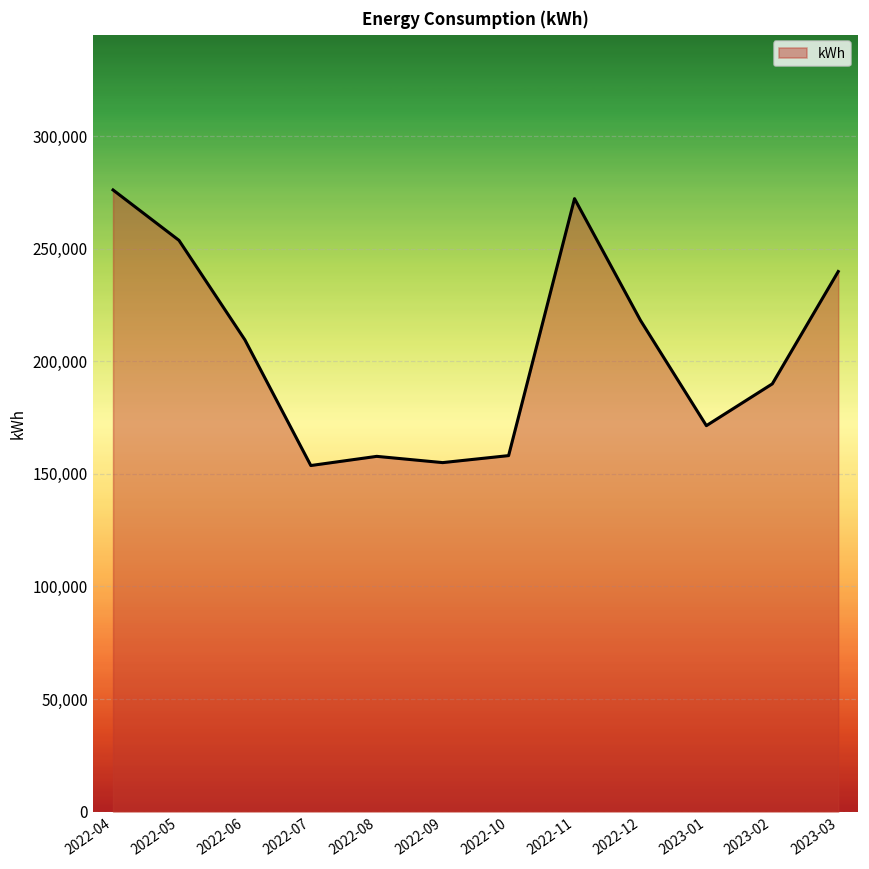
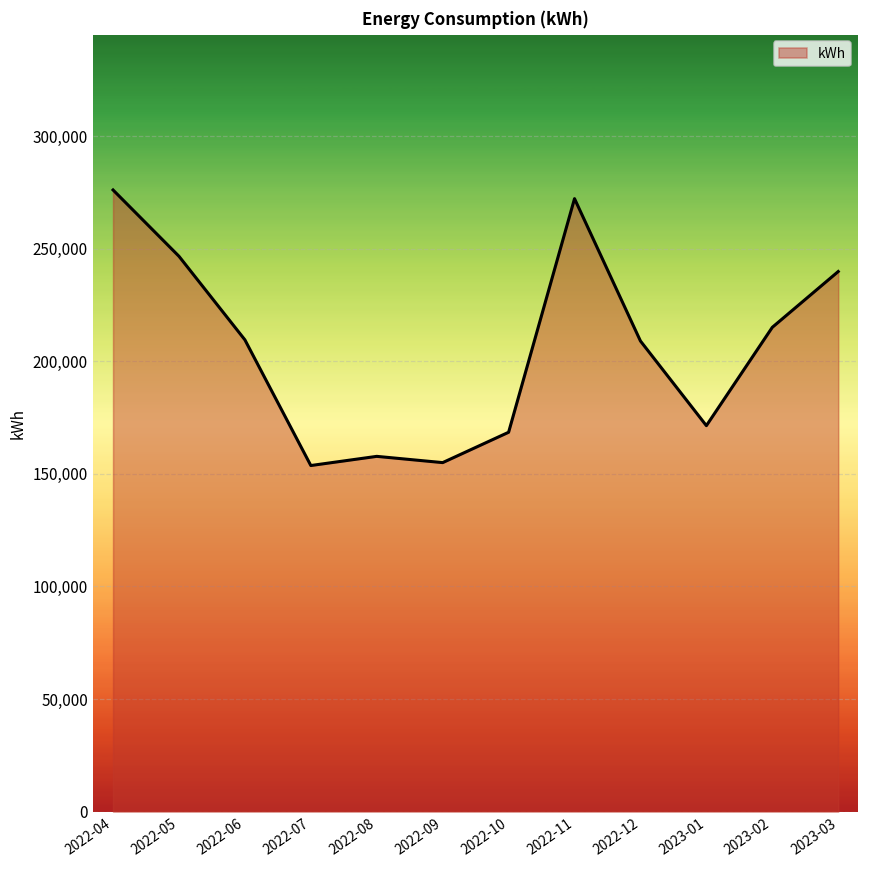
2022-05: 254,000 -> 247,000
2022-10: 158,000 -> 168,000
2022-12: 218,000 -> 209,000
2023-02: 190,000 -> 215,000
